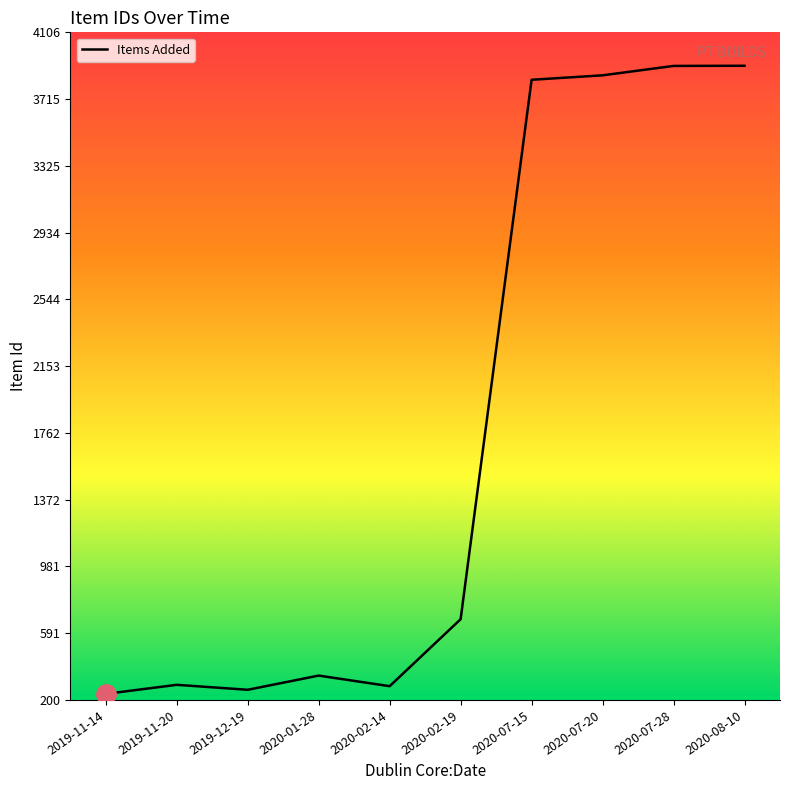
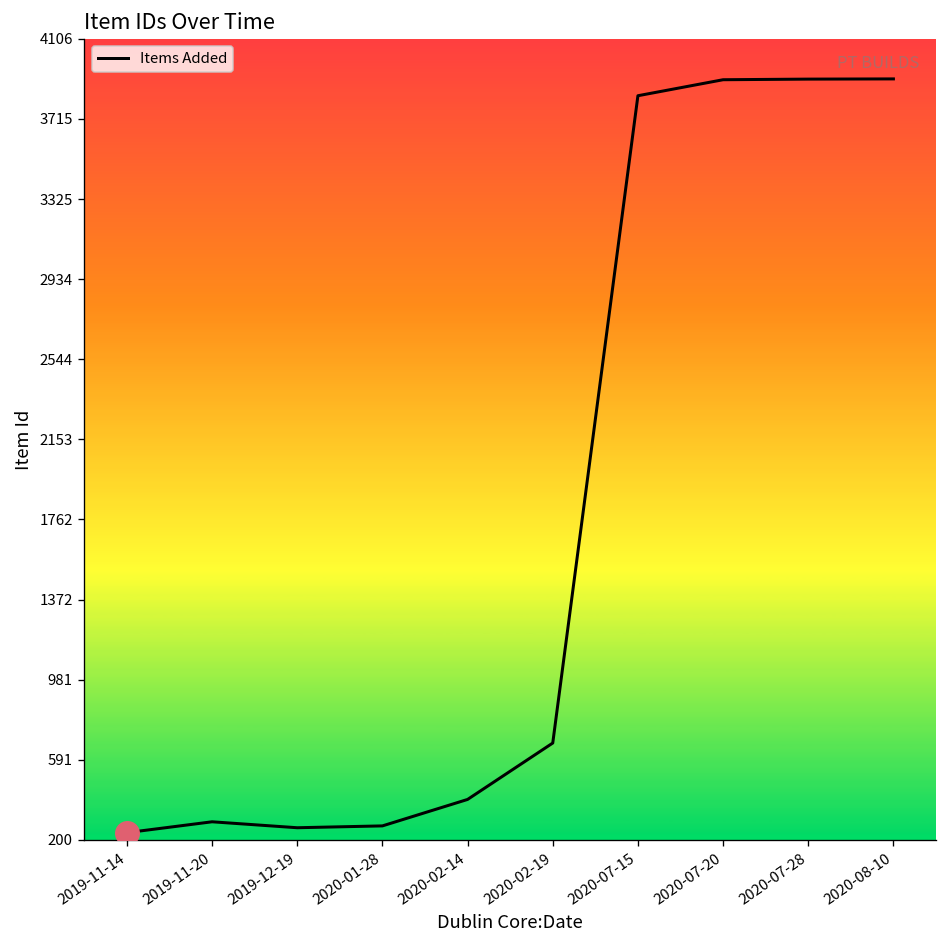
Items Added, 2020-01-28: 340 -> 270
Items Added, 2020-02-14: 280 -> 400
Items Added, 2020-07-20: 3860 -> 3910
